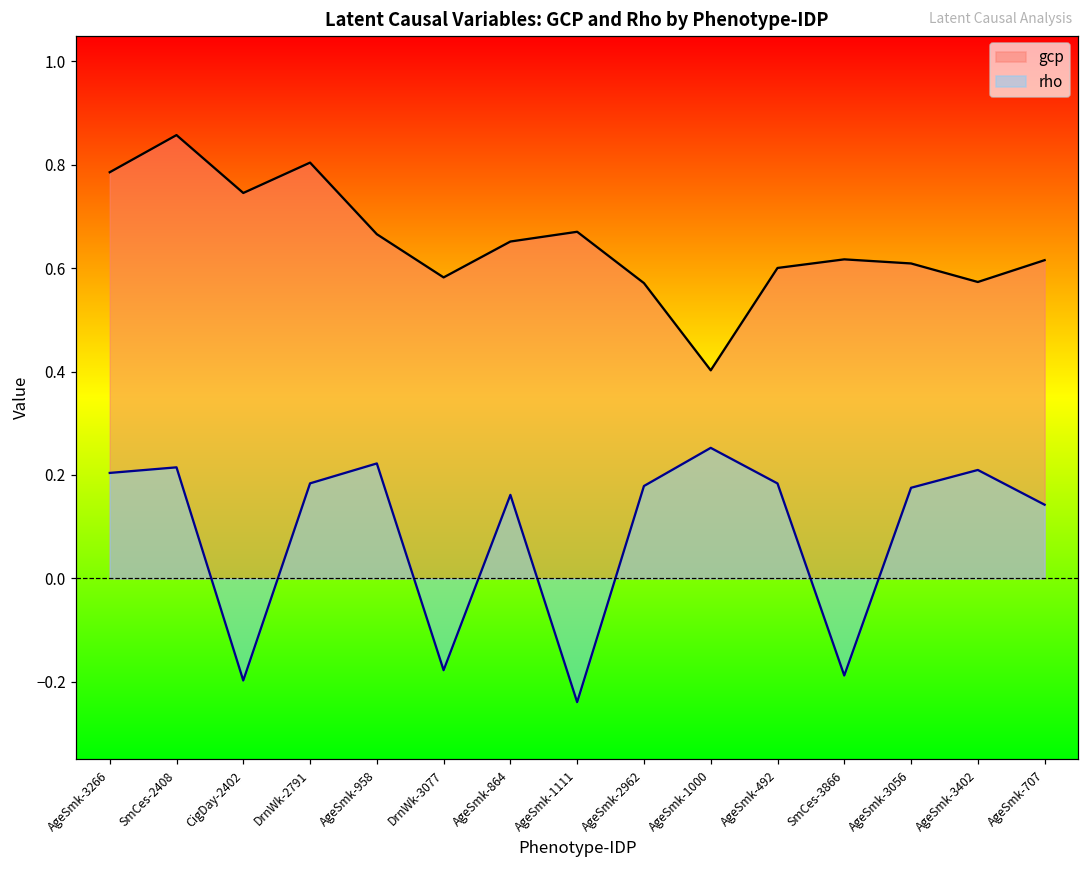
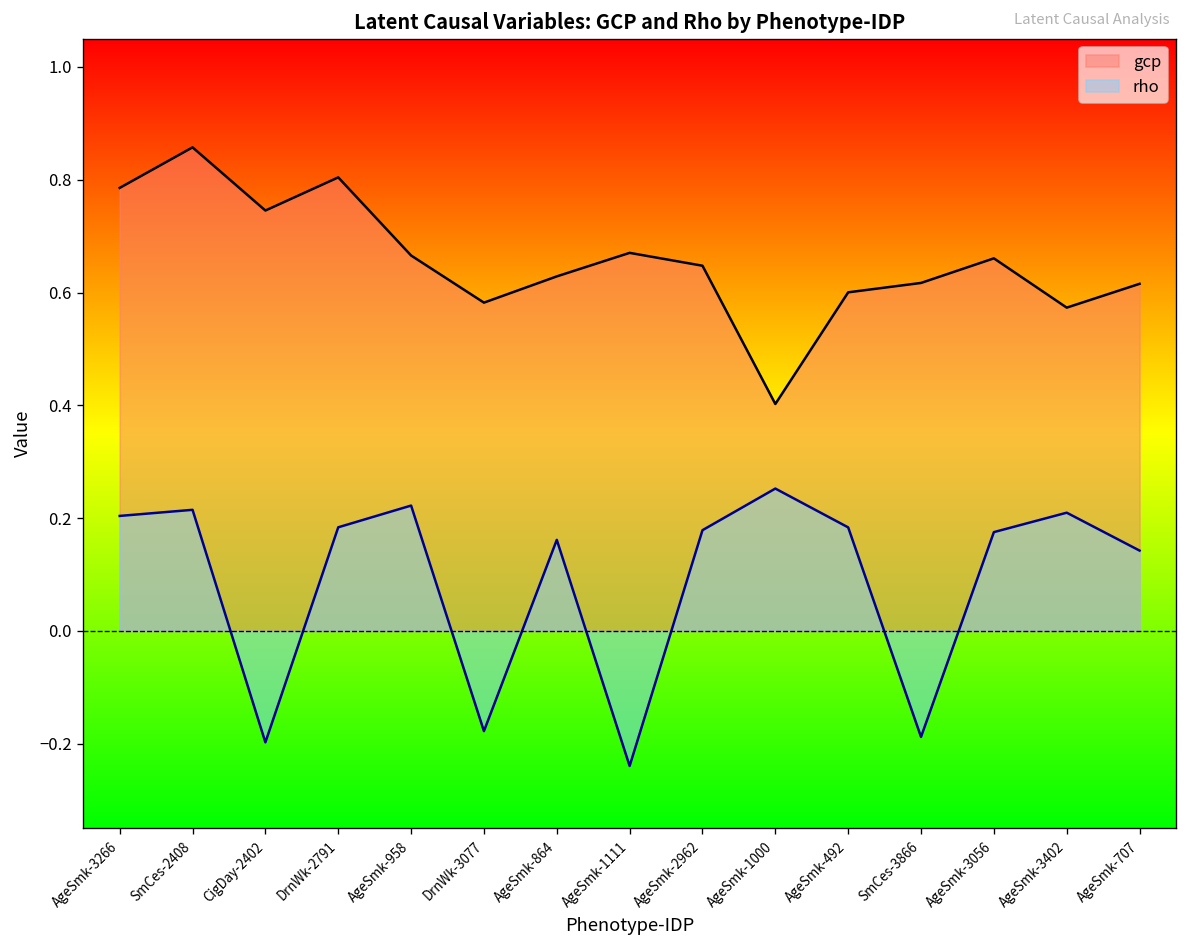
gcp, AgeSmk-864: 0.65 -> 0.63
gcp, AgeSmk-2962: 0.57 -> 0.65
gcp, AgeSmk-3056: 0.61 -> 0.66
